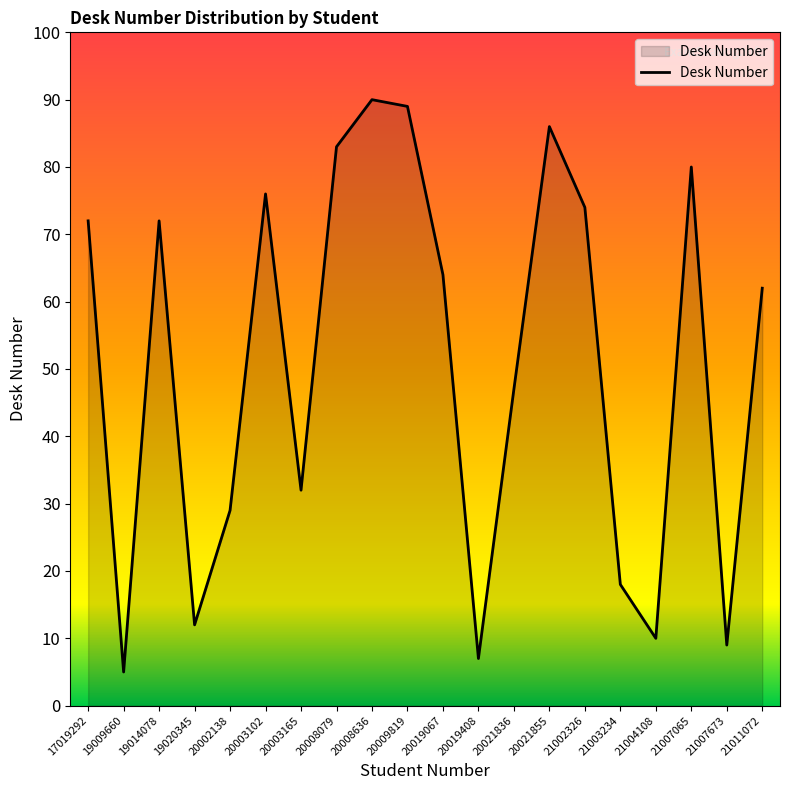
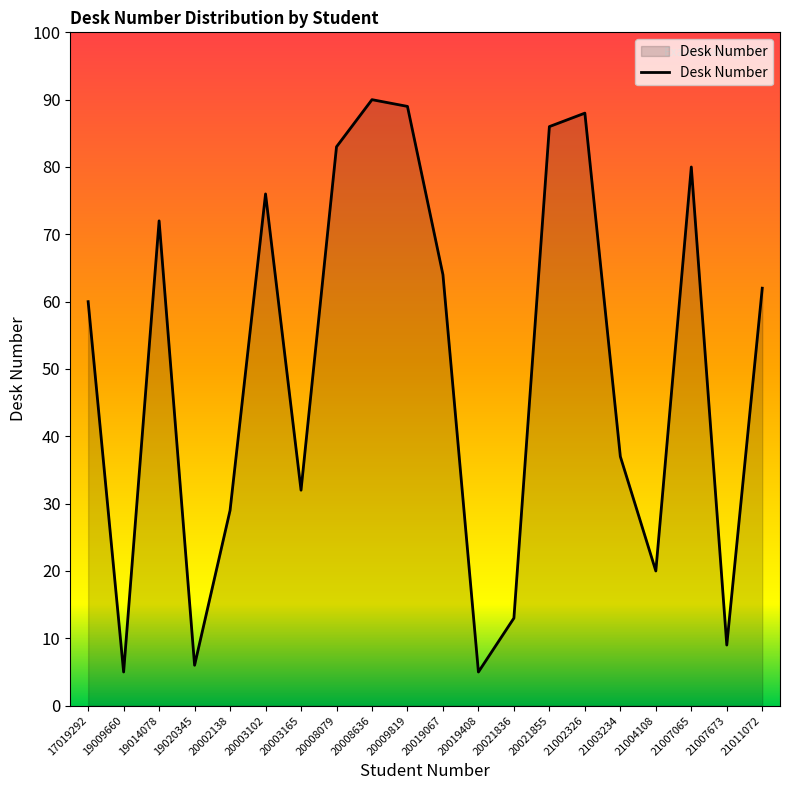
17019292: 72 -> 60
19020345: 12 -> 6
20019408: 7 -> 5
20021836: 47 -> 13
21002326: 74 -> 88
21003234: 18 -> 37
21004108: 10 -> 20
